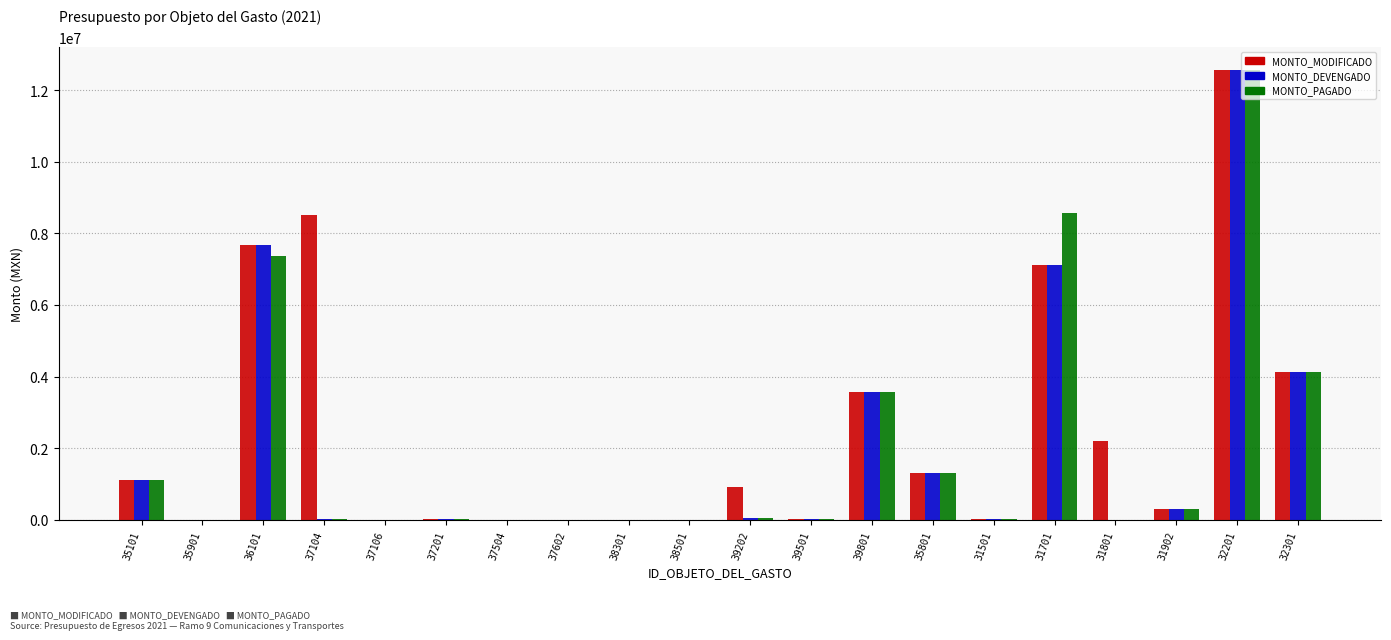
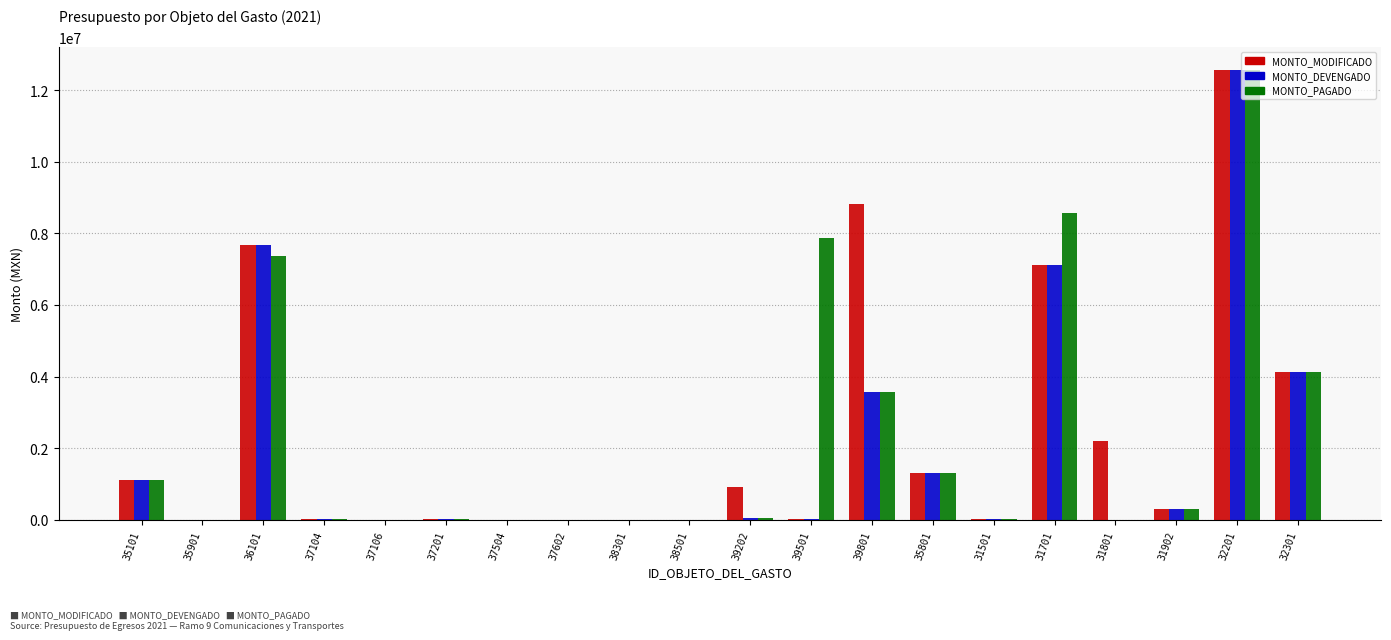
MONTO_MODIFICADO, 37104: 8500000 -> 0
MONTO_PAGADO, 39501: 0 -> 7900000
MONTO_MODIFICADO, 39801: 3600000 -> 8800000
